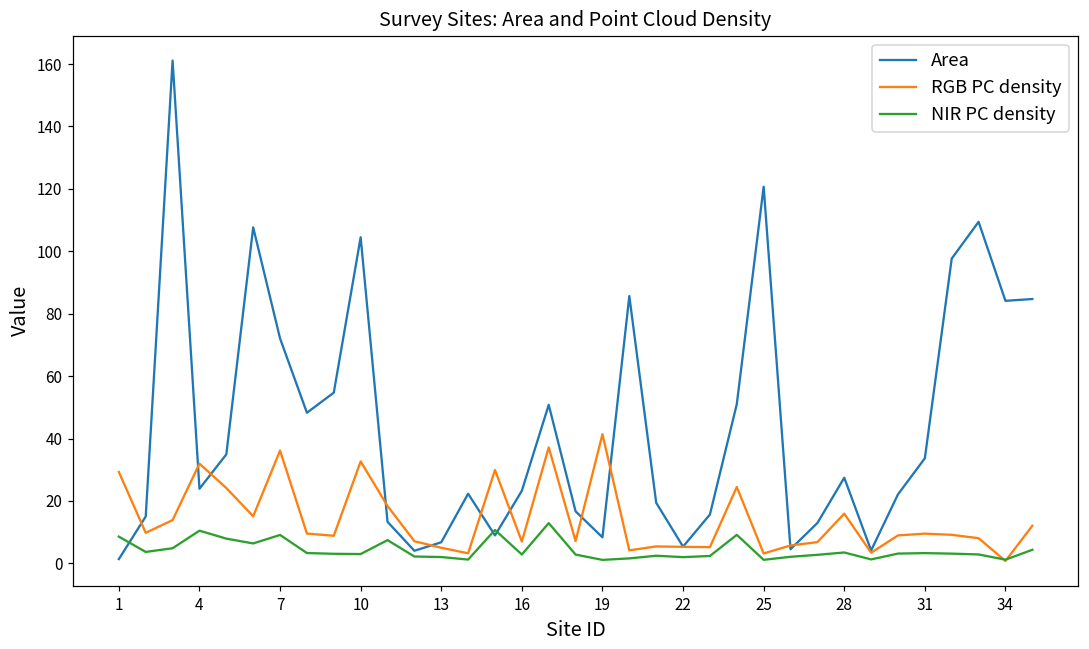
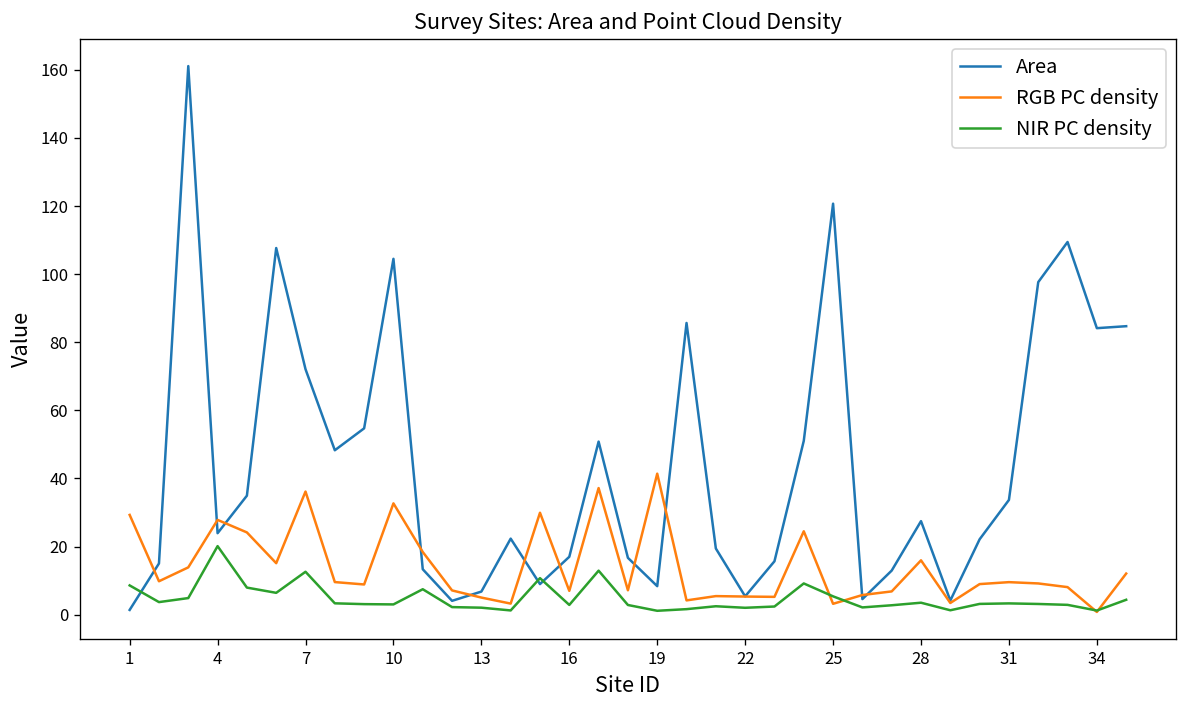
RGB PC density, 4: 32 -> 28
NIR PC density, 4: 10 -> 20
NIR PC density, 7: 9 -> 13
Area, 16: 23 -> 17
NIR PC density, 25: 1 -> 5
